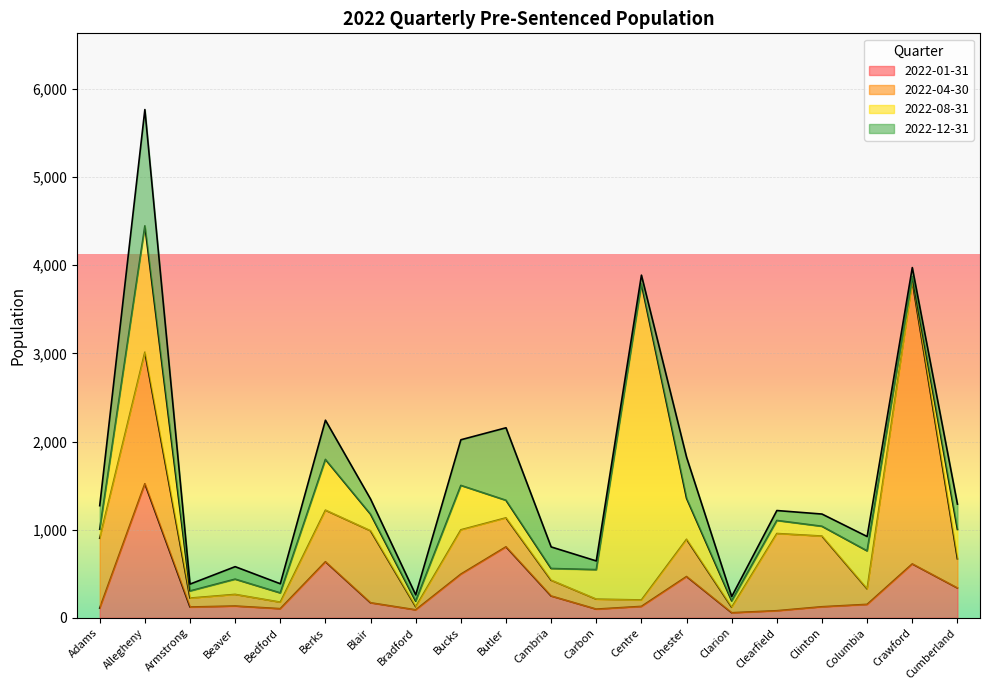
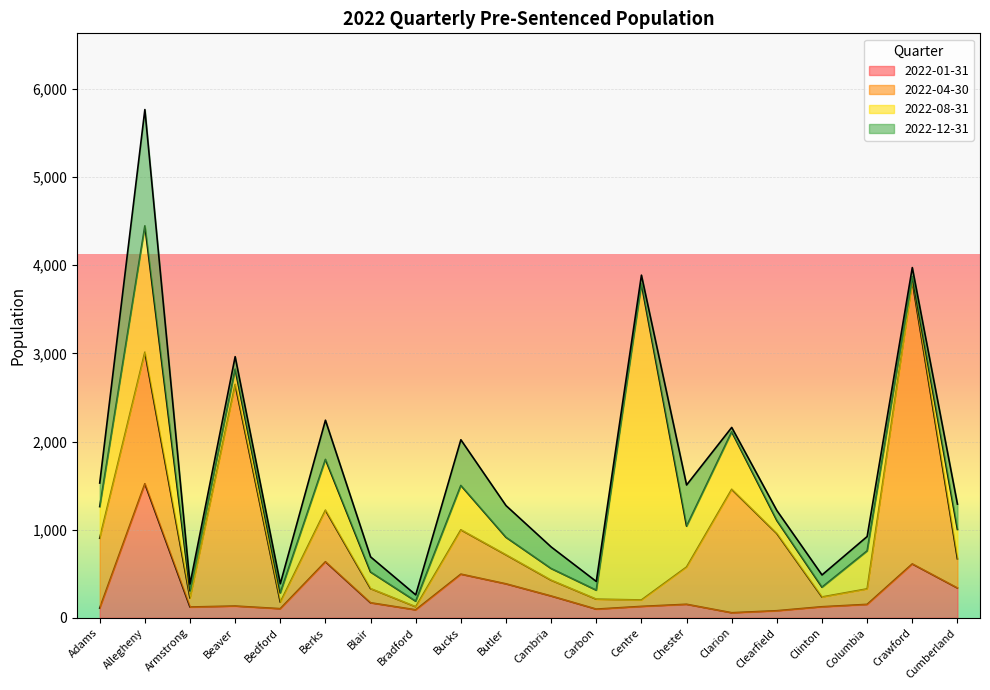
2022-08-31, Adams: 100 -> 400
2022-04-30, Beaver: 100 -> 2,500
2022-04-30, Blair: 800 -> 200
2022-01-31, Butler: 800 -> 400
2022-12-31, Butler: 800 -> 400
2022-08-31, Carbon: 300 -> 100
2022-01-31, Chester: 500 -> 200
2022-04-30, Clarion: 100 -> 1,400
2022-08-31, Clarion: 100 -> 700
2022-04-30, Clinton: 800 -> 100
